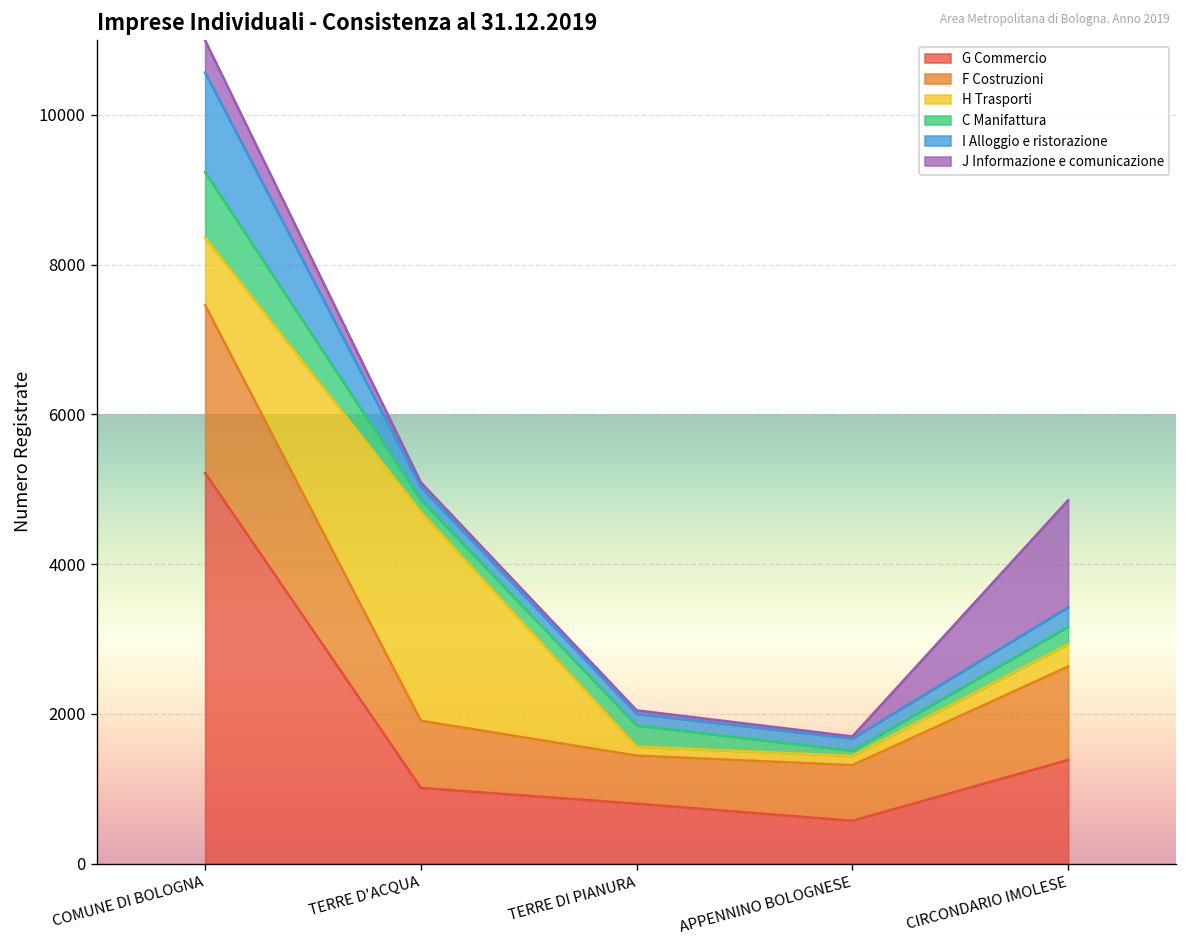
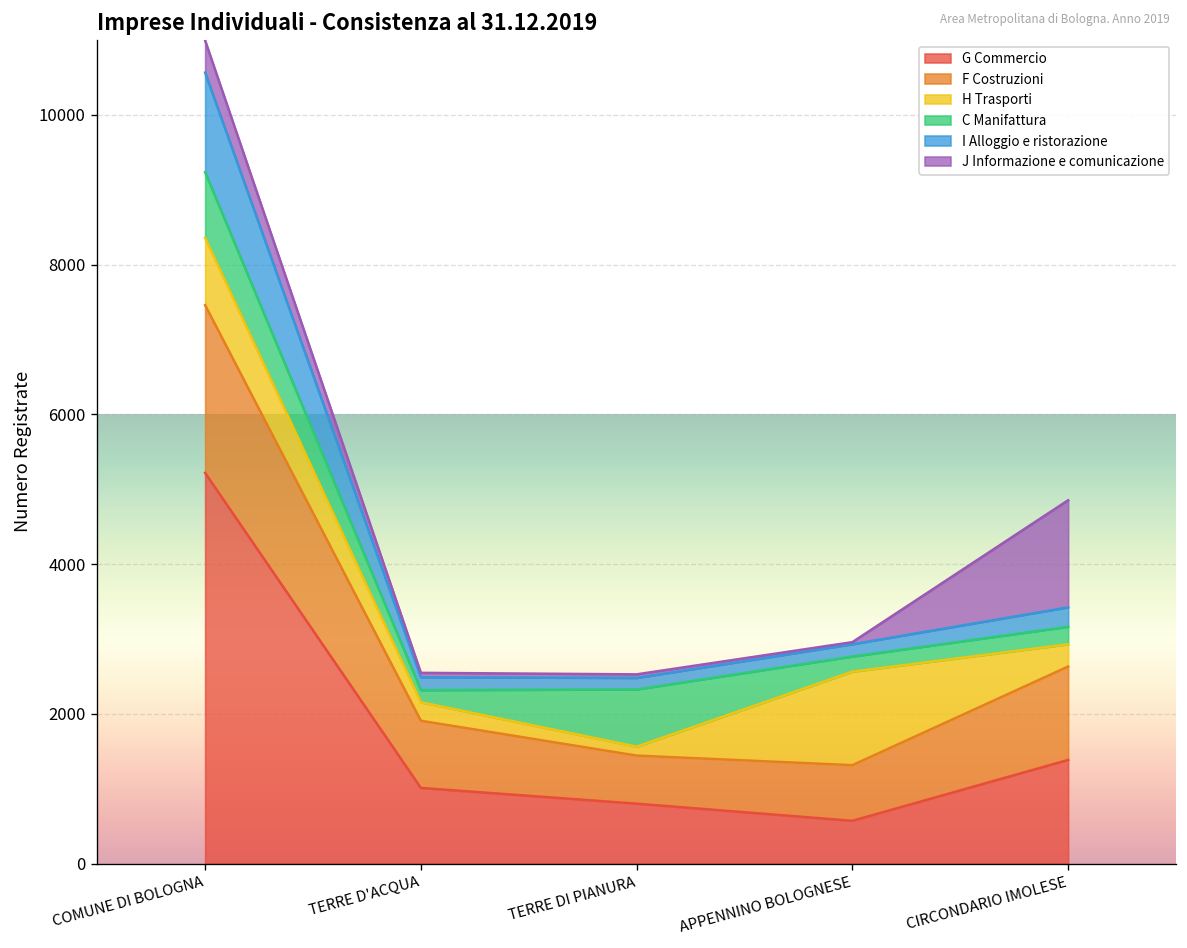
H Trasporti, TERRE D'ACQUA: 2800 -> 200
C Manifattura, TERRE DI PIANURA: 300 -> 800
H Trasporti, APPENNINO BOLOGNESE: 100 -> 1200
C Manifattura, APPENNINO BOLOGNESE: 100 -> 200
